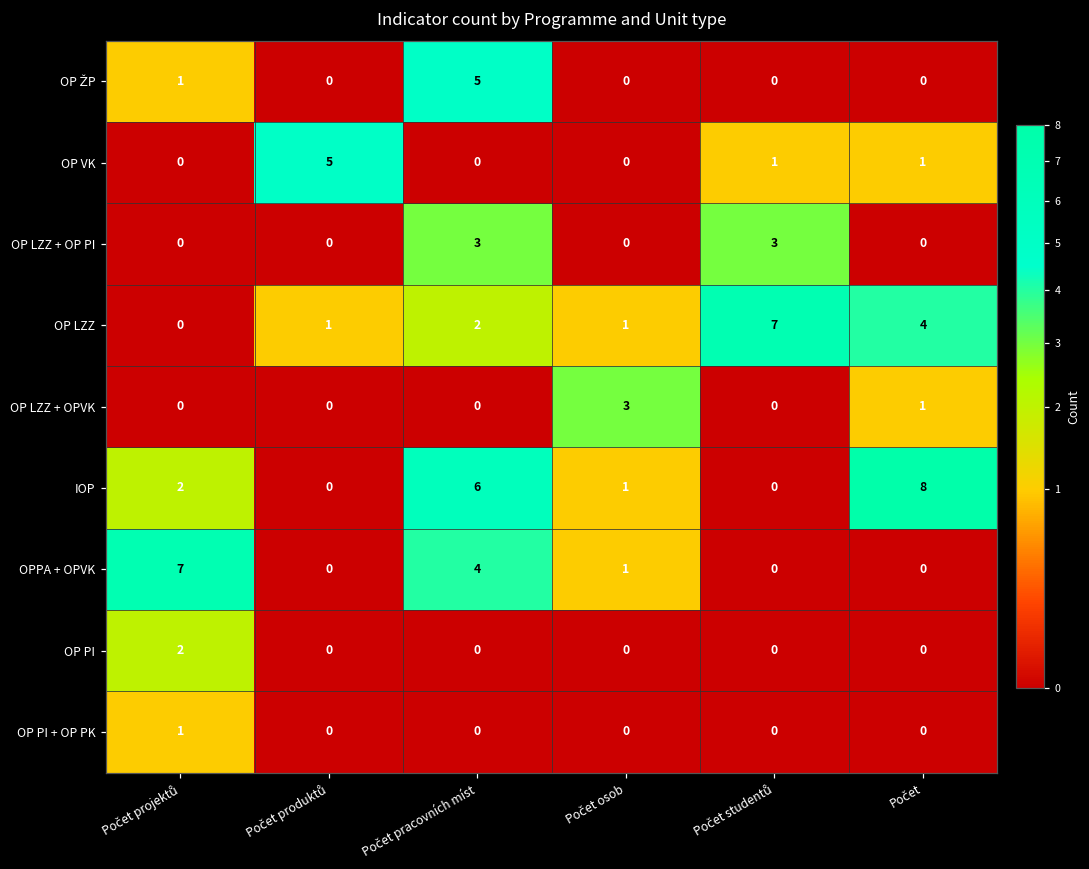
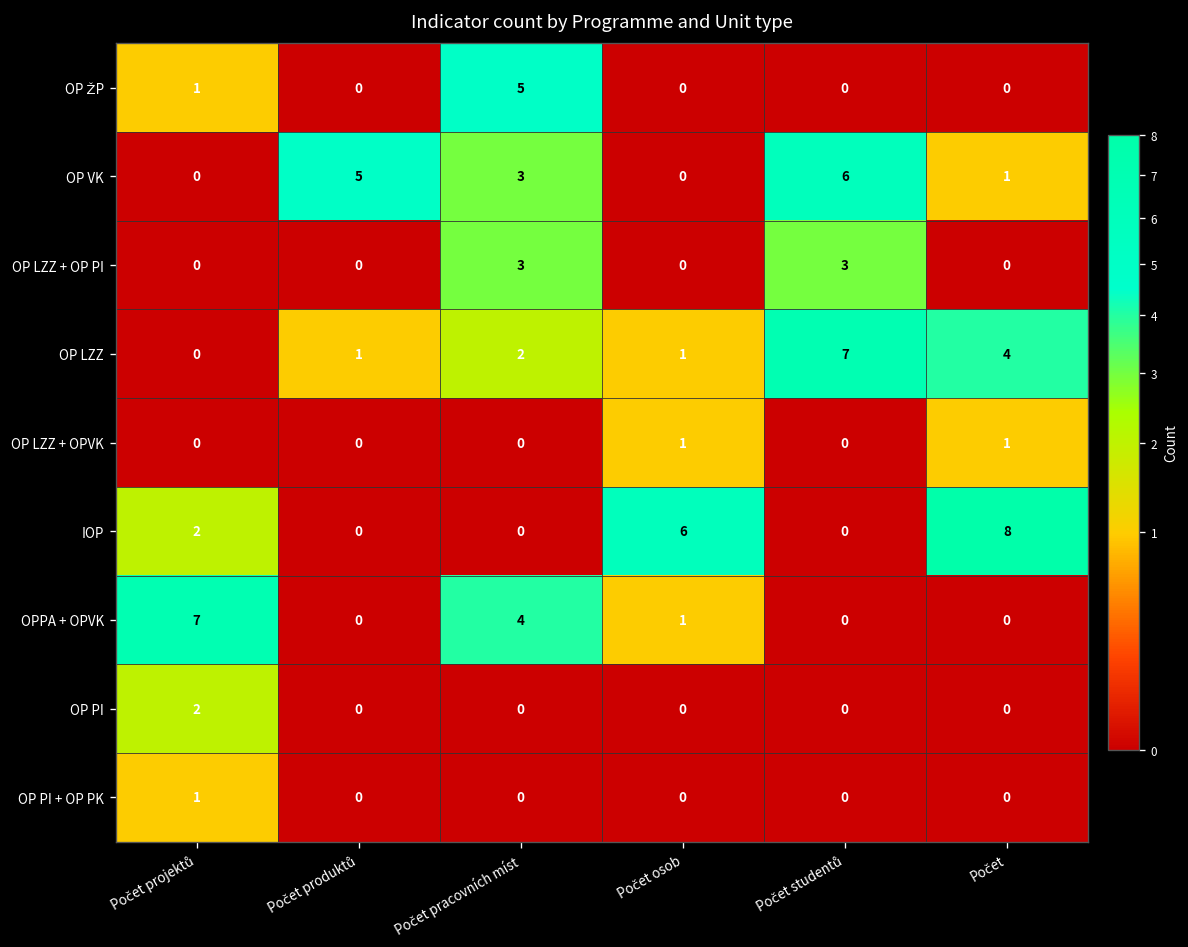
OP VK, Počet pracovních míst: 0 -> 3
OP VK, Počet studentů: 1 -> 6
OP LZZ + OPVK, Počet osob: 3 -> 1
IOP, Počet pracovních míst: 6 -> 0
IOP, Počet osob: 1 -> 6
